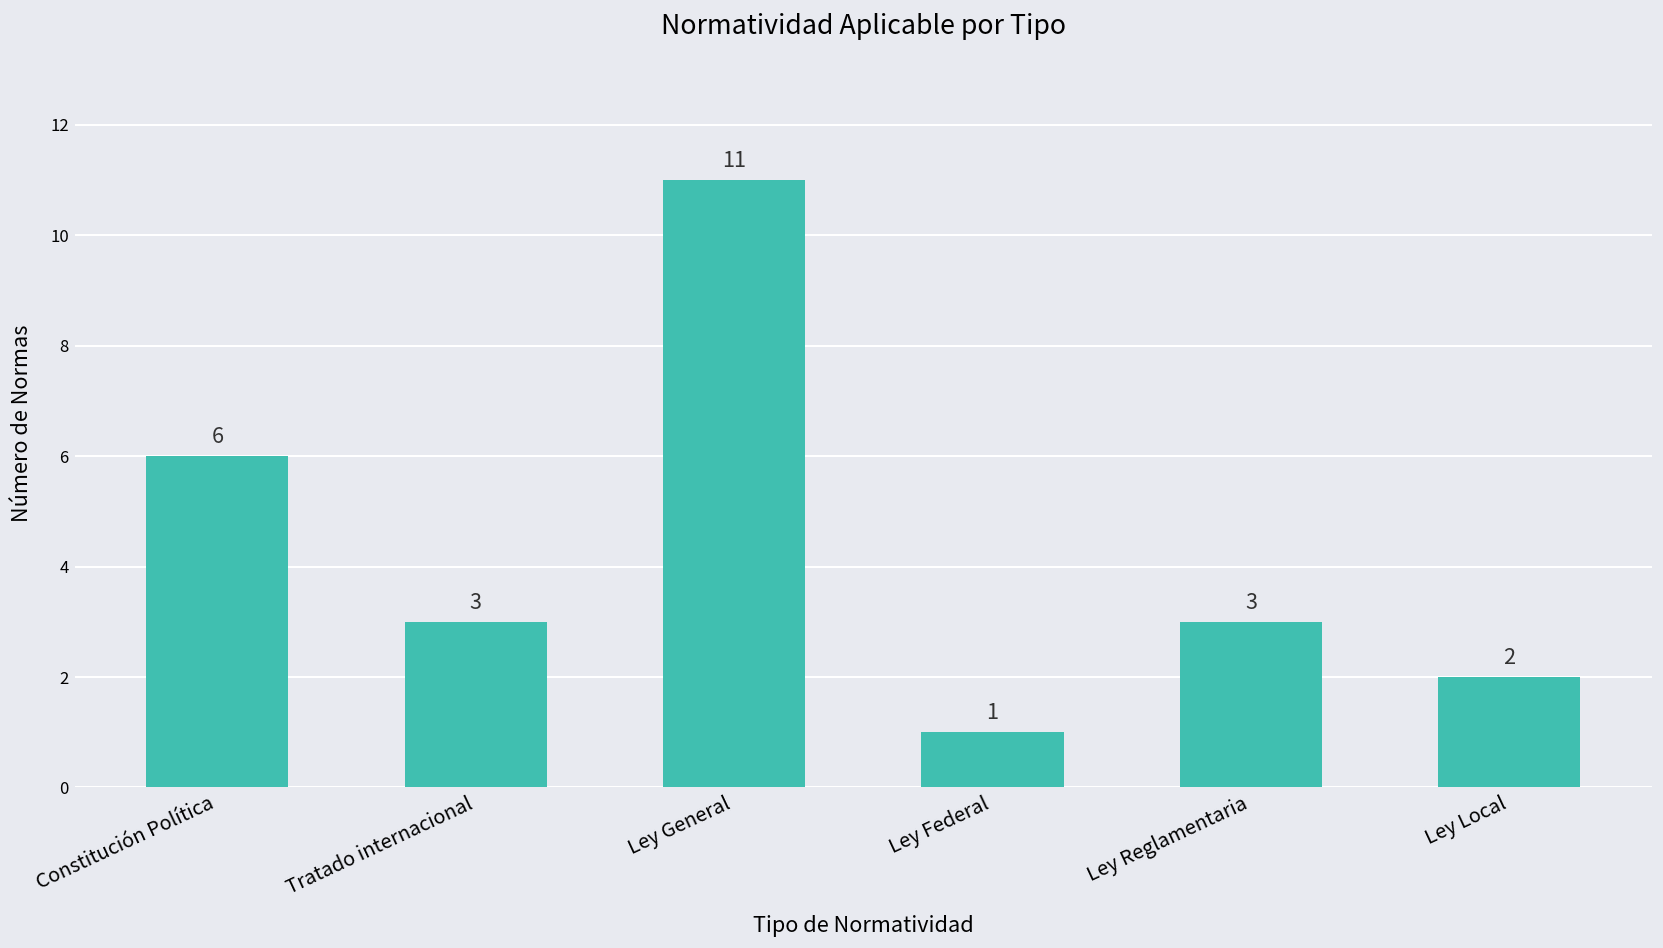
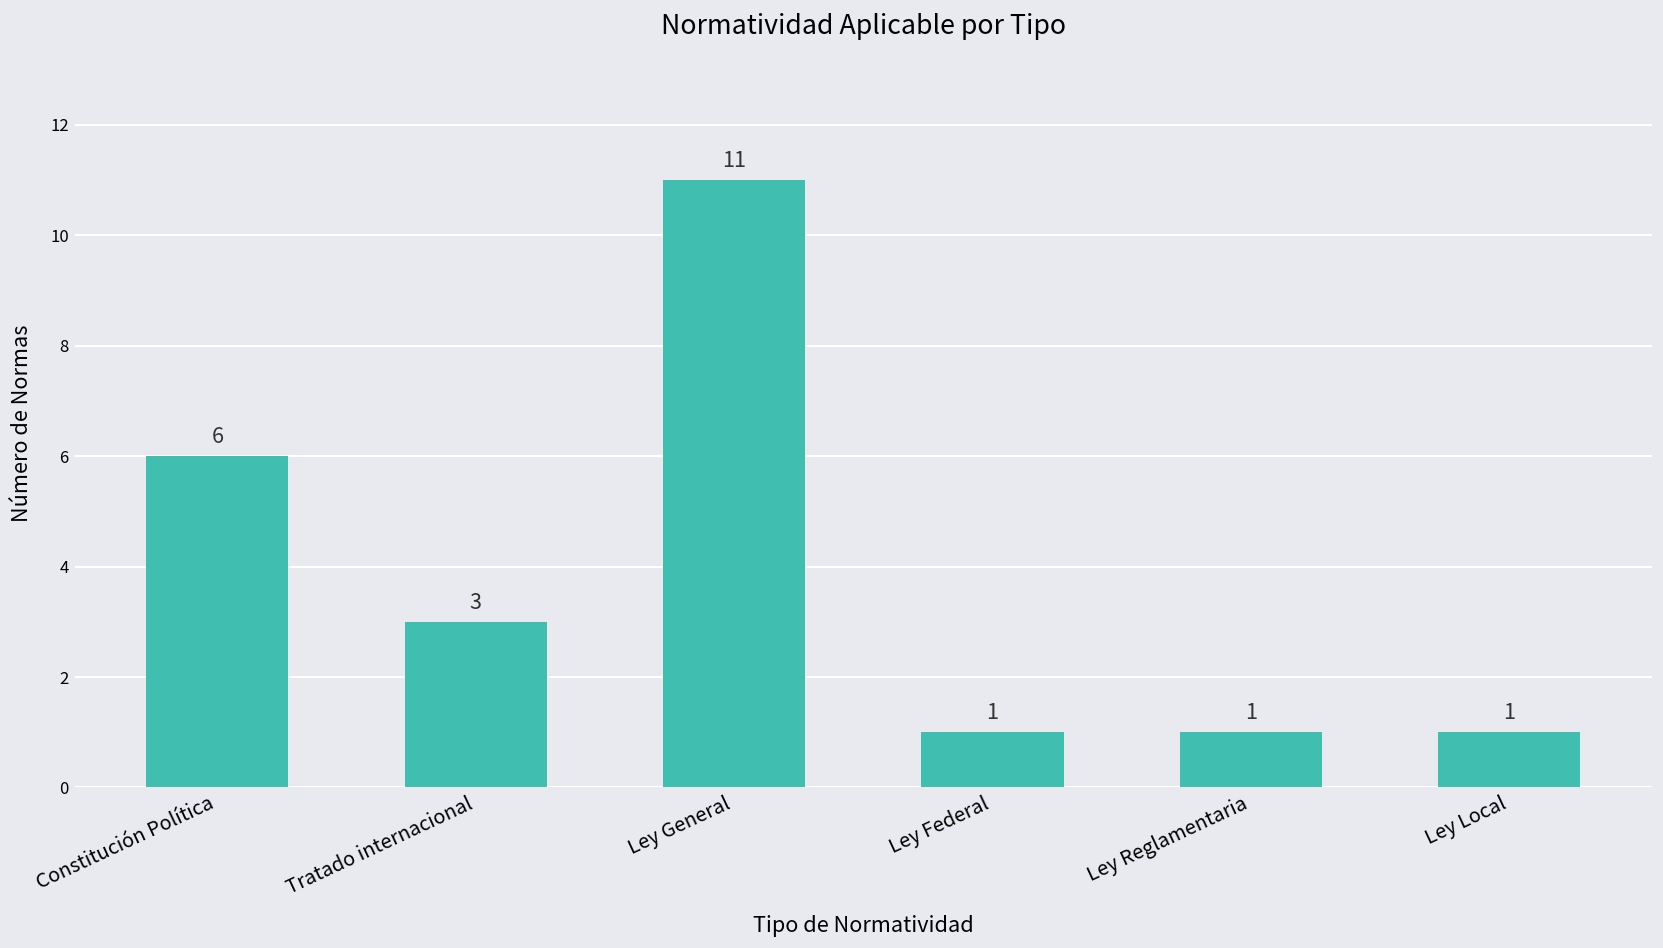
Ley Reglamentaria: 3 -> 1
Ley Local: 2 -> 1
